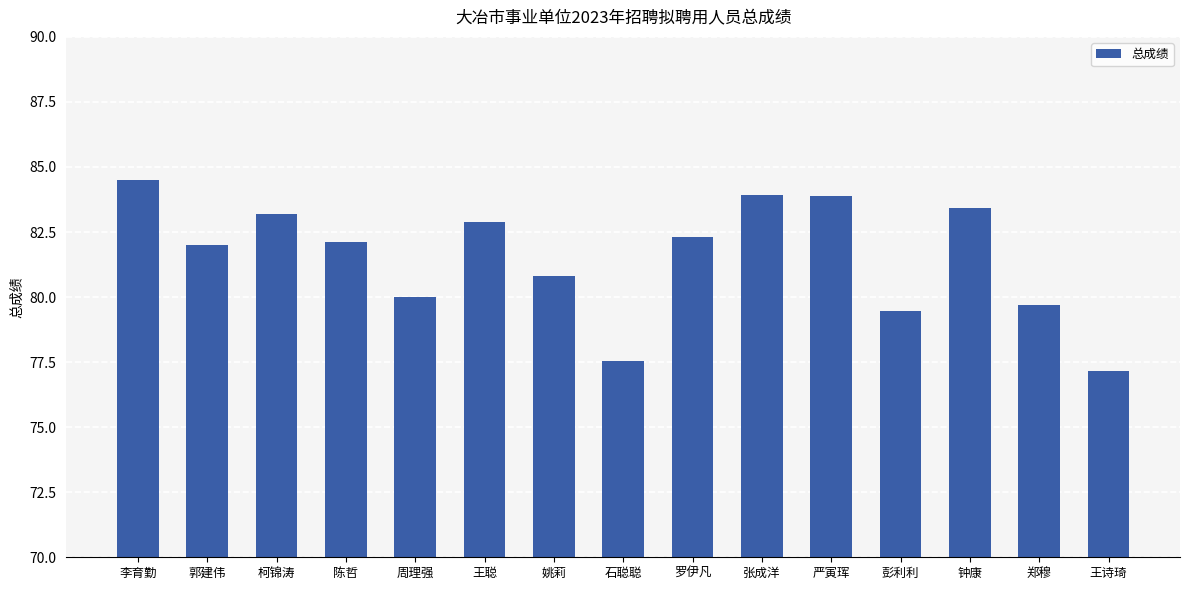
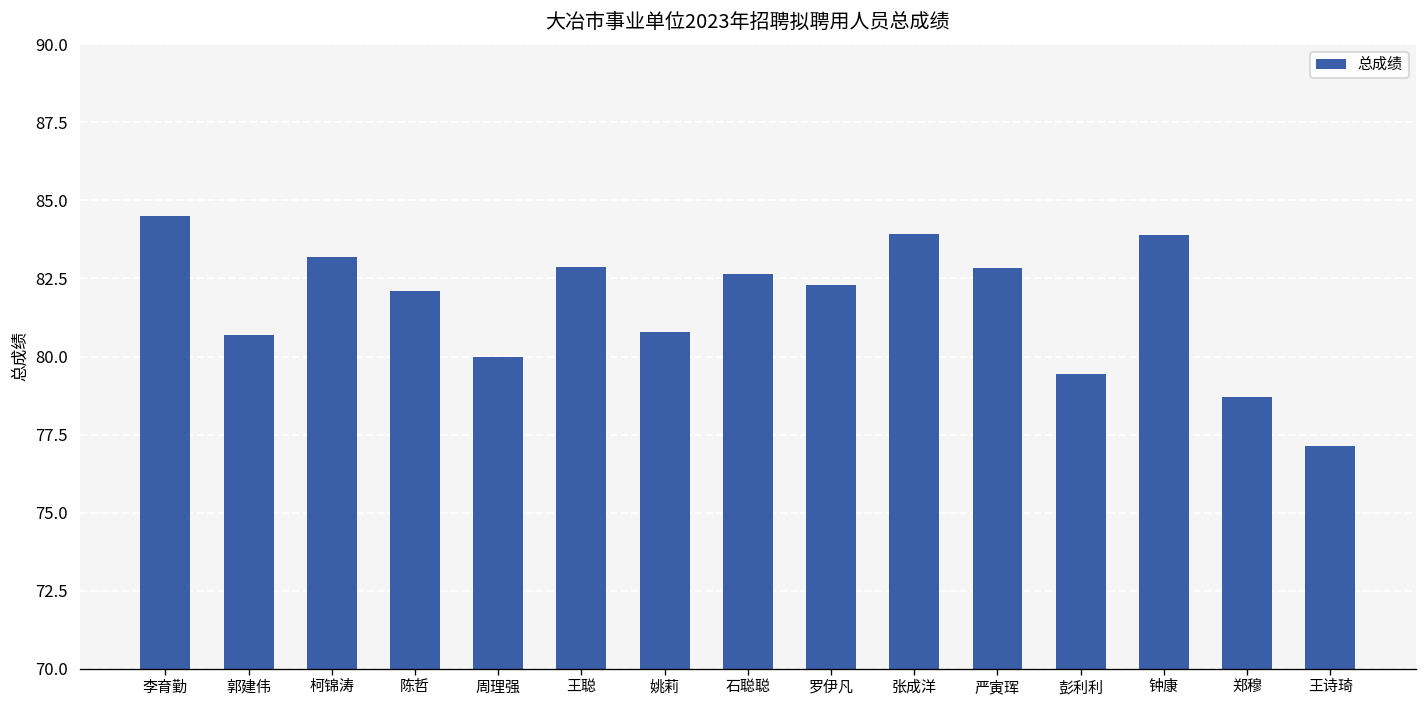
郭建伟: 82.0 -> 80.7
石聪聪: 77.6 -> 82.6
严寅珲: 83.9 -> 82.8
钟康: 83.4 -> 83.9
郑穆: 79.7 -> 78.7
